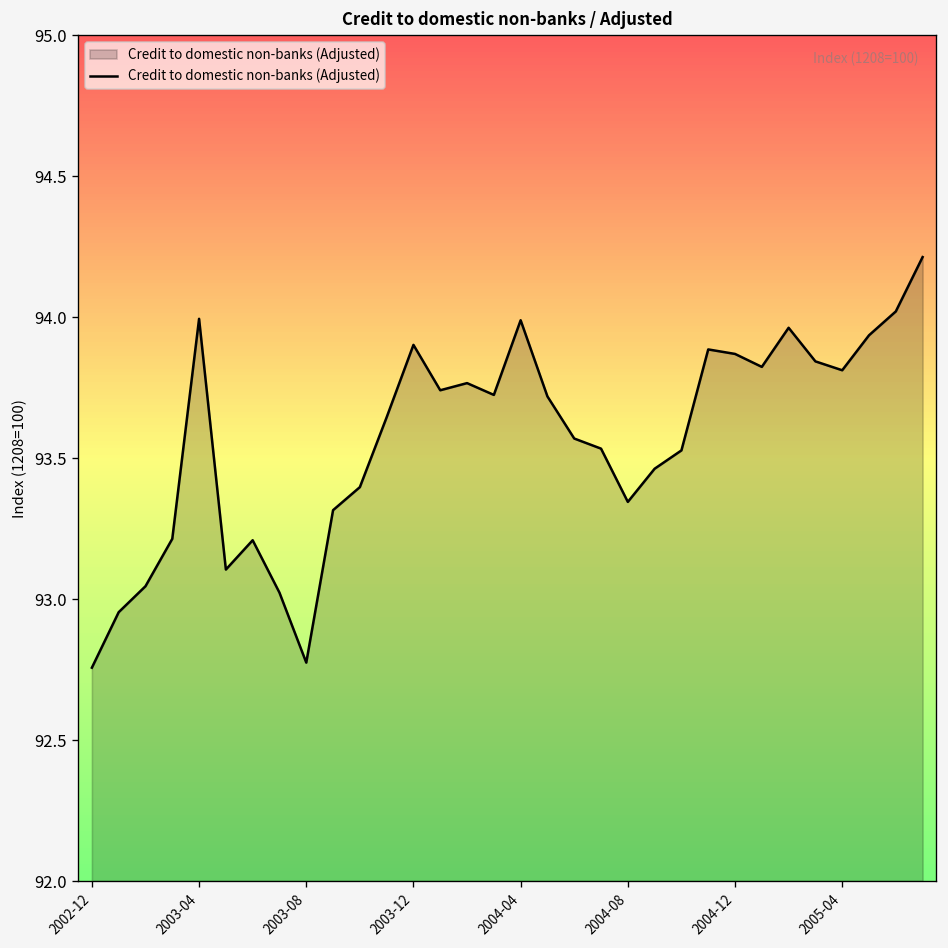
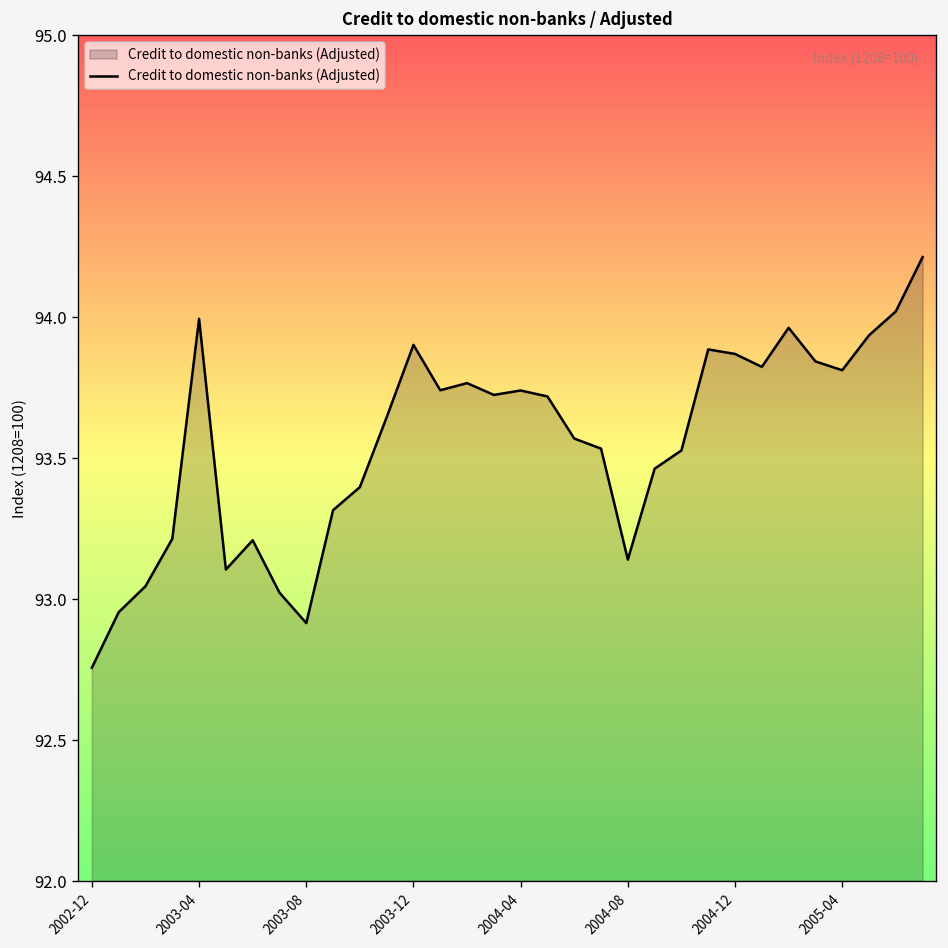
2003-08: 92.77 -> 92.92
2004-04: 93.99 -> 93.74
2004-08: 93.34 -> 93.14
